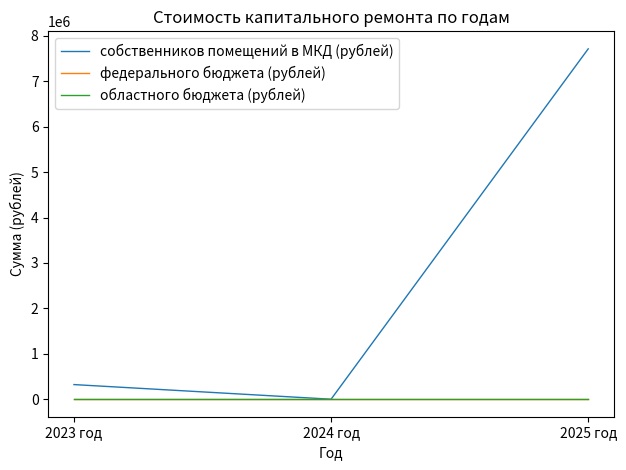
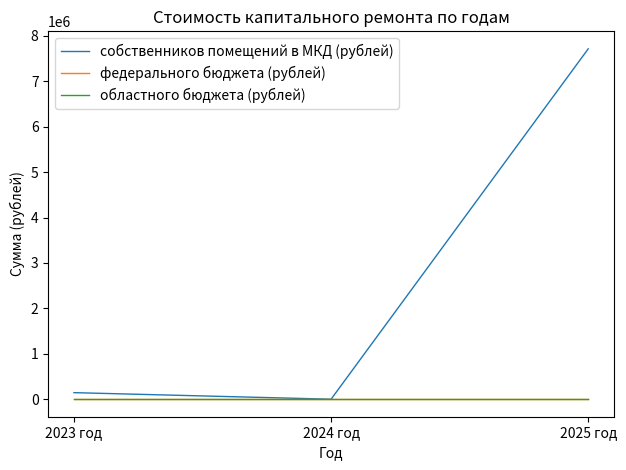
собственников помещений в МКД (рублей), 2023 год: 300000 -> 100000
